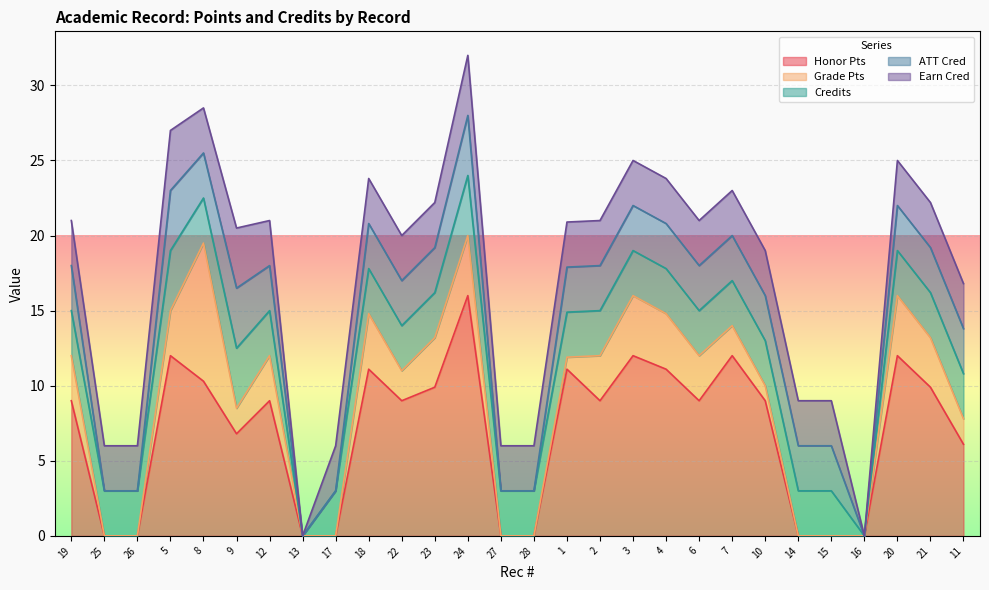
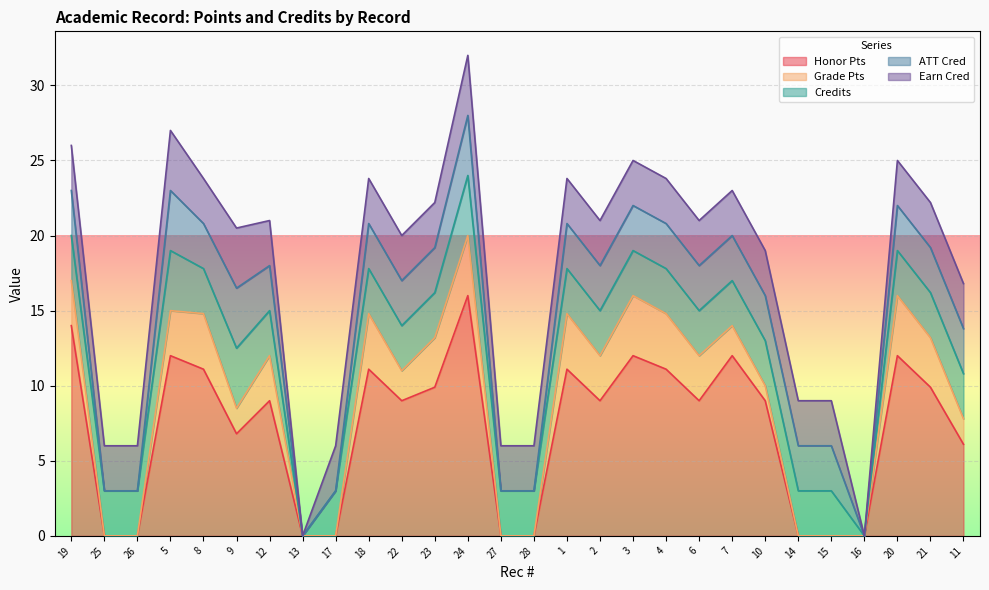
Honor Pts, 19: 9 -> 14
Honor Pts, 8: 10.3 -> 11.1
Grade Pts, 8: 9.2 -> 3.7
Grade Pts, 1: 0.8 -> 3.7
